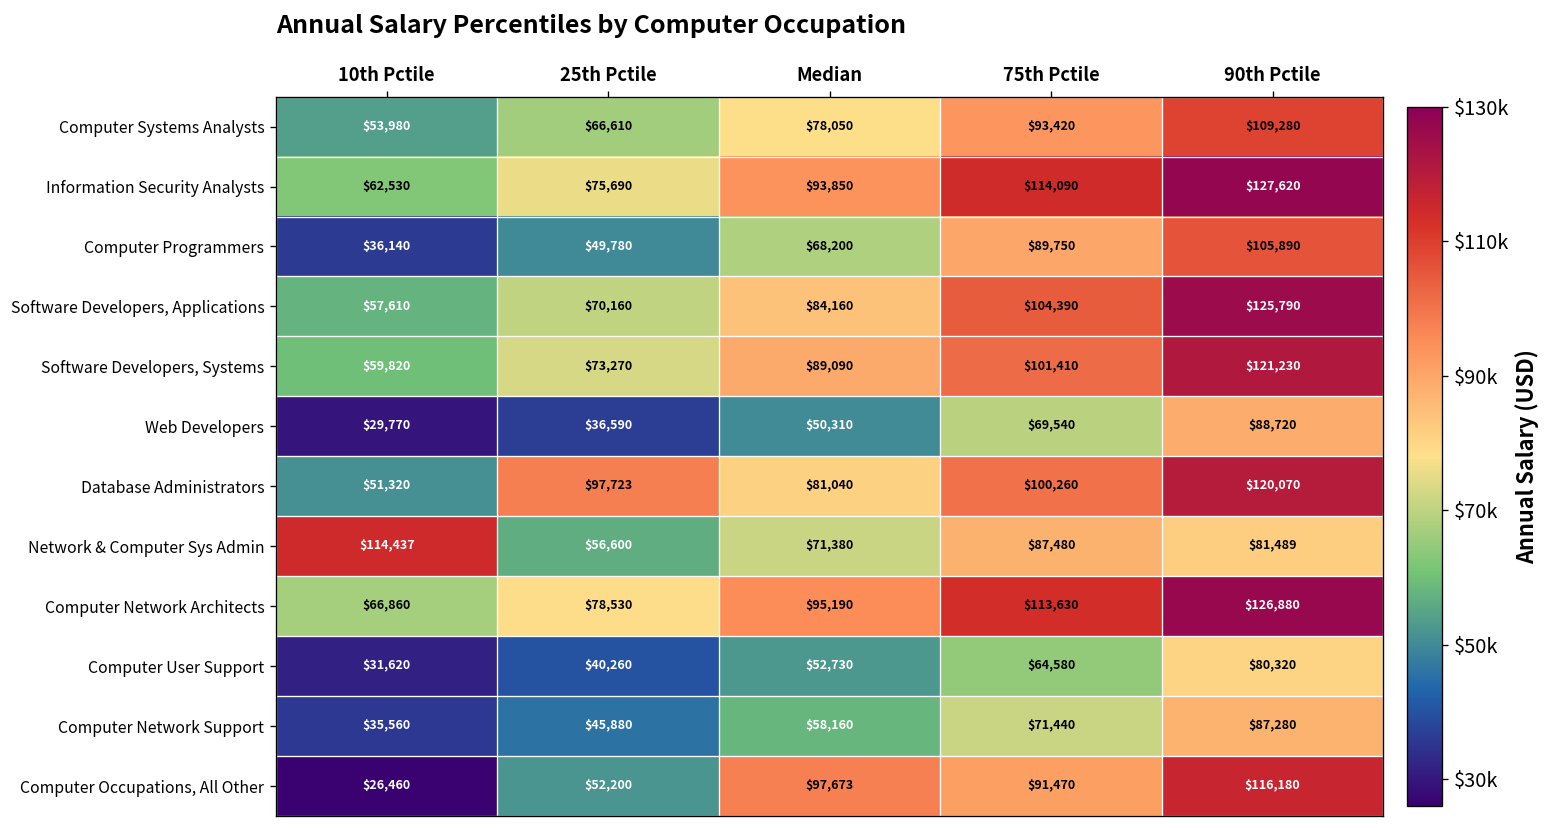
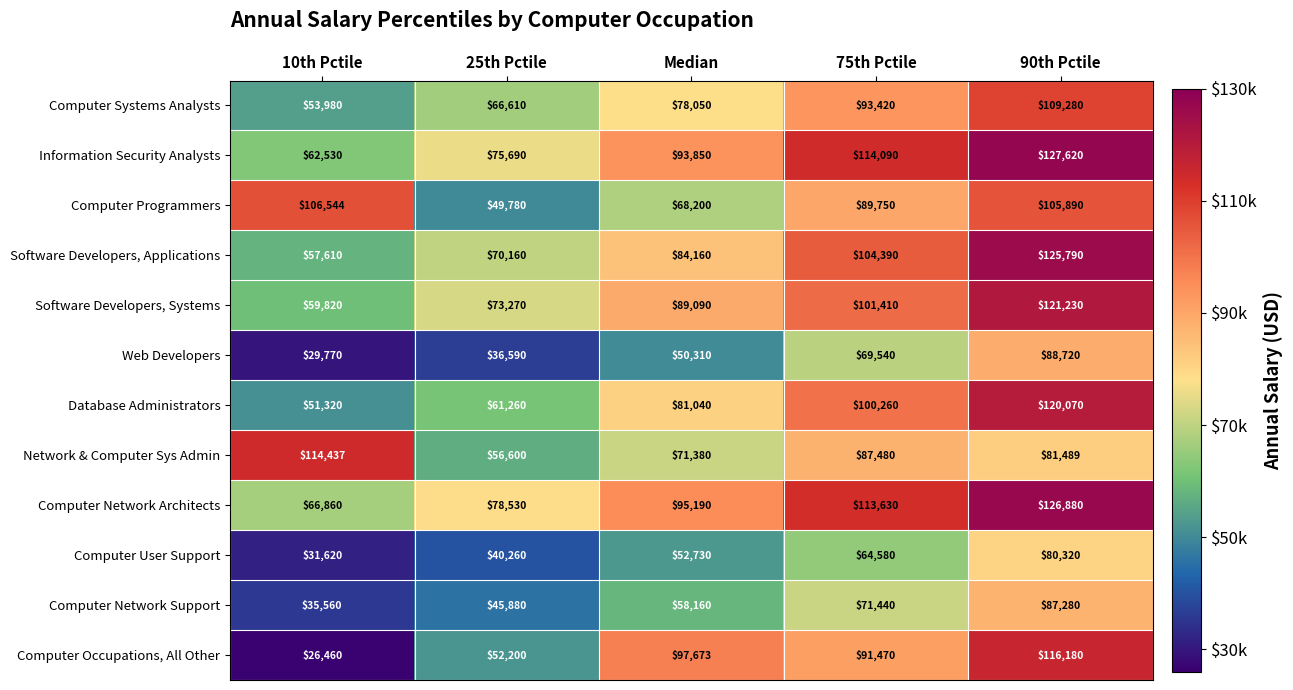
Computer Programmers, 10th Pctile: $36,140 -> $106,544
Database Administrators, 25th Pctile: $97,723 -> $61,260
